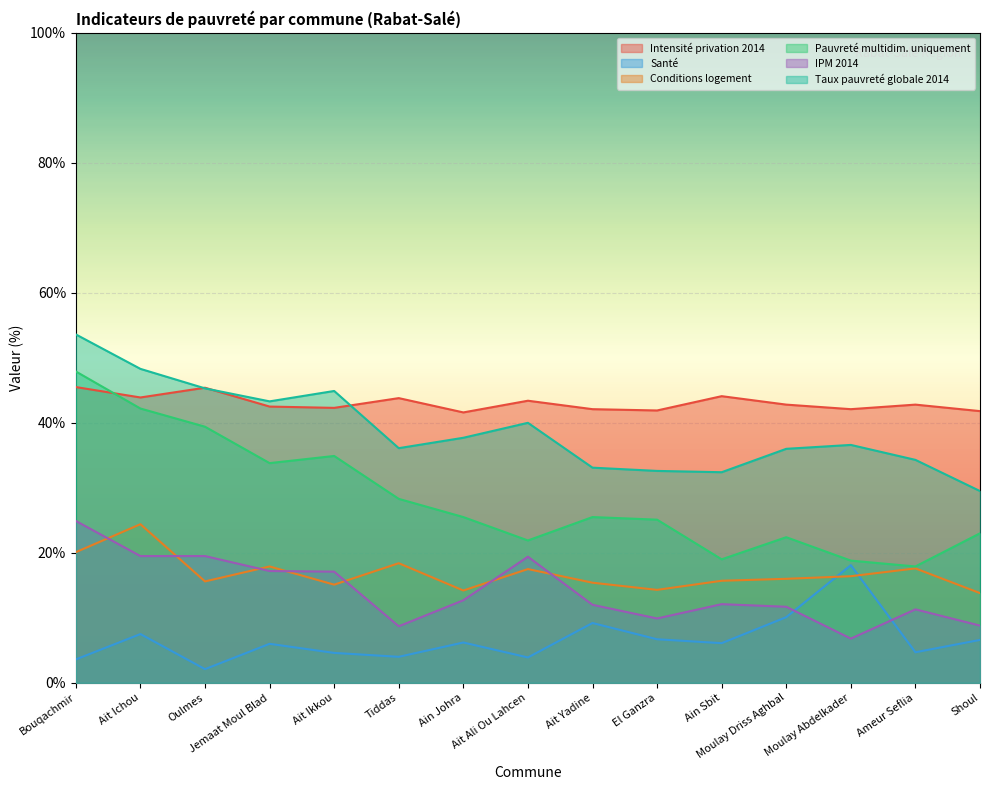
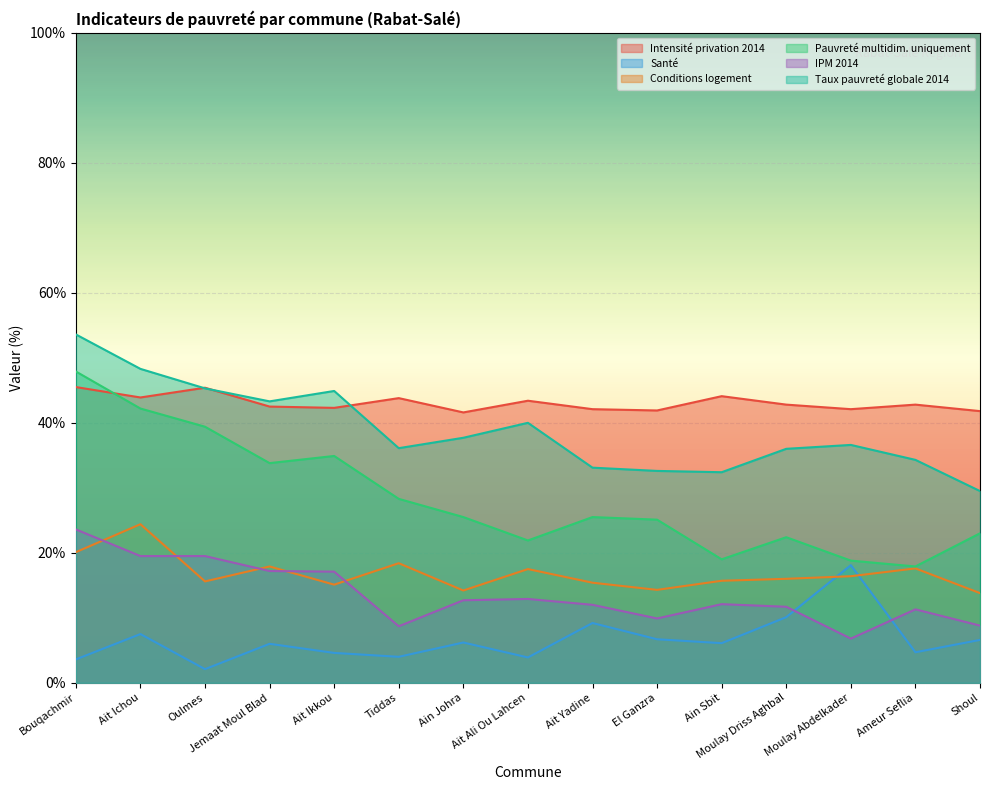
IPM 2014, Bouqachmir: 25% -> 24%
IPM 2014, Ait Ali Ou Lahcen: 19% -> 13%
